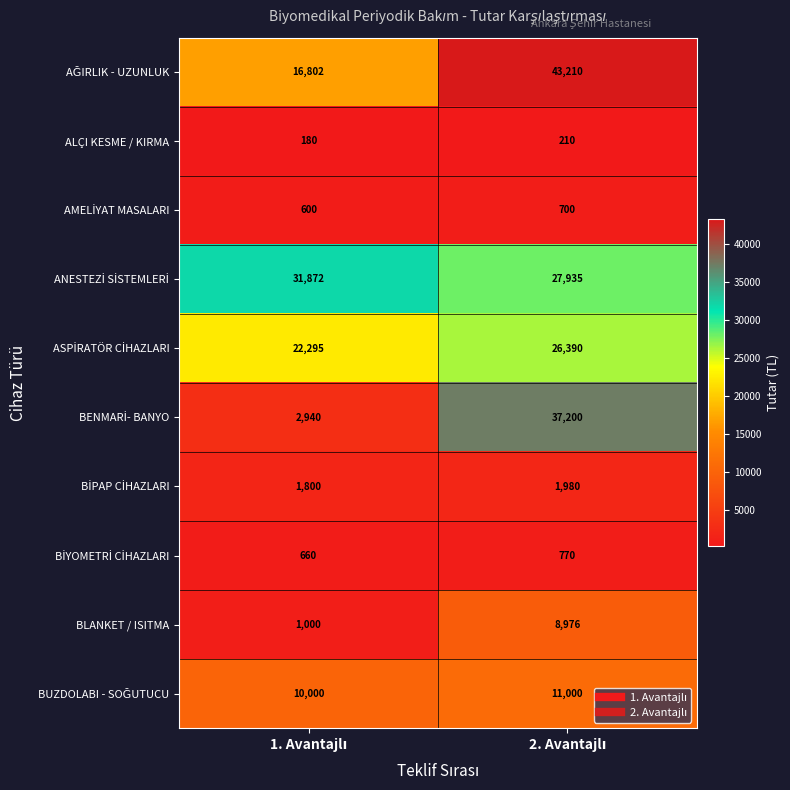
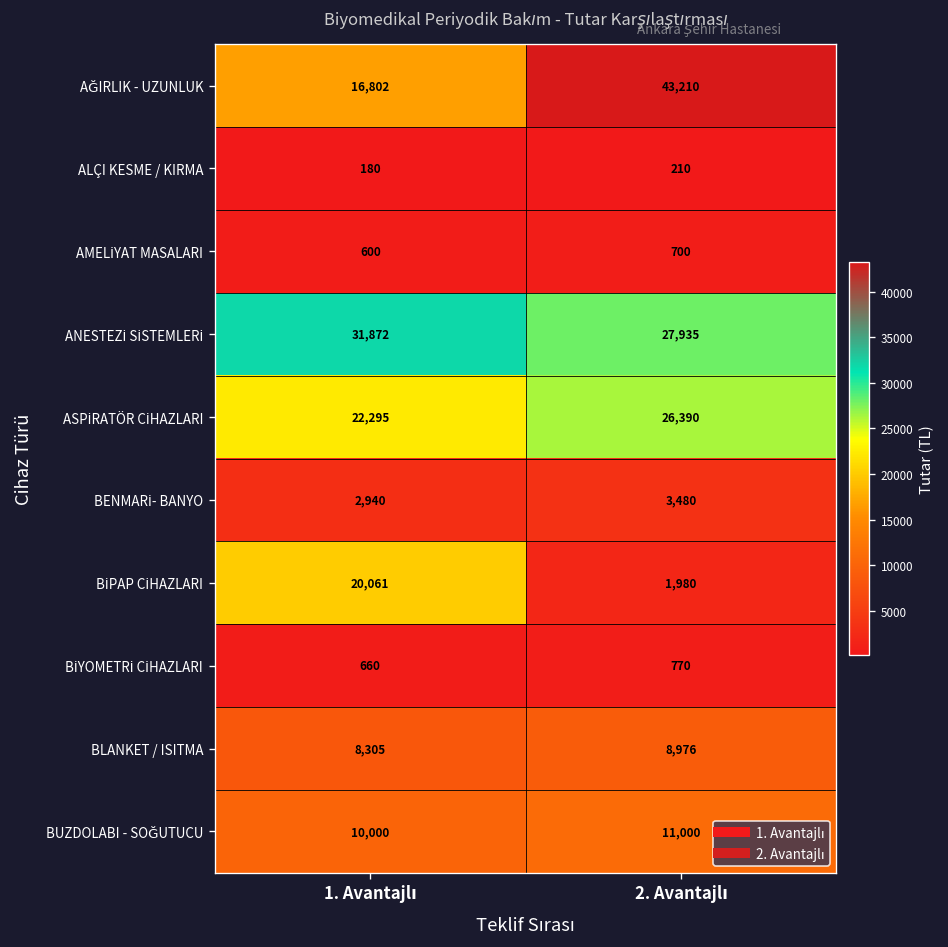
BENMARİ- BANYO, 2. Avantajlı: 37,200 -> 3,480
BİPAP CİHAZLARI, 1. Avantajlı: 1,800 -> 20,061
BLANKET / ISITMA, 1. Avantajlı: 1,000 -> 8,305
